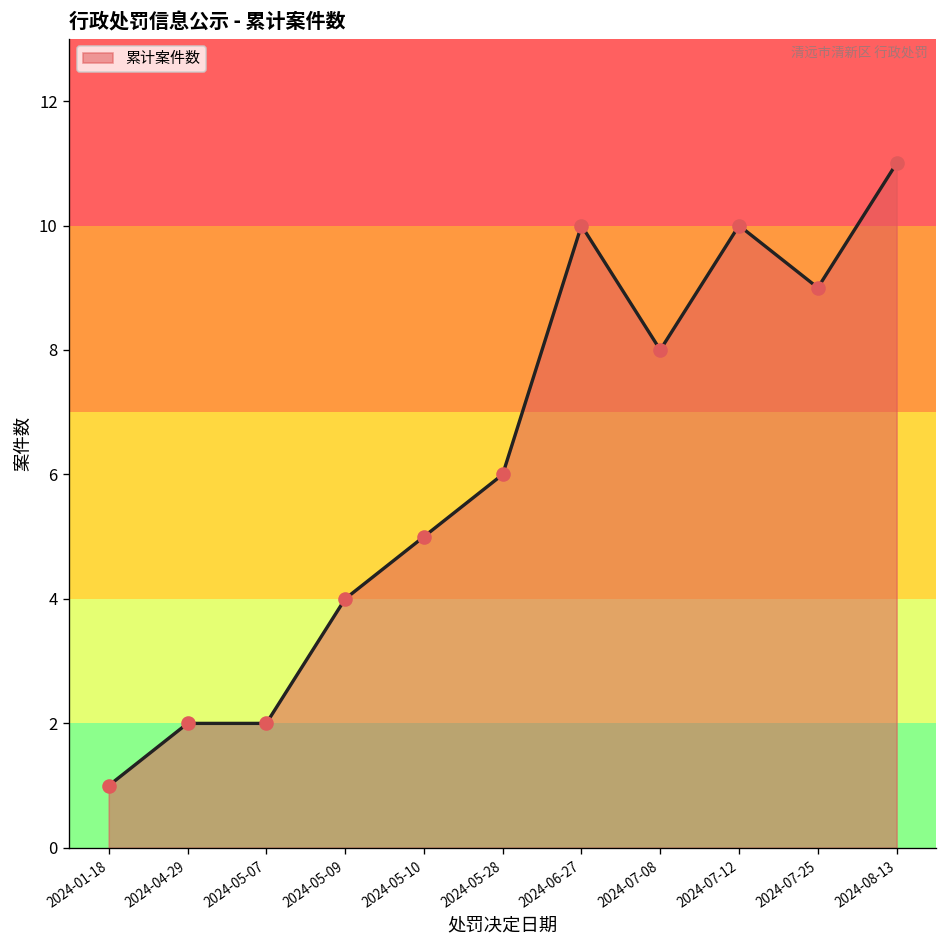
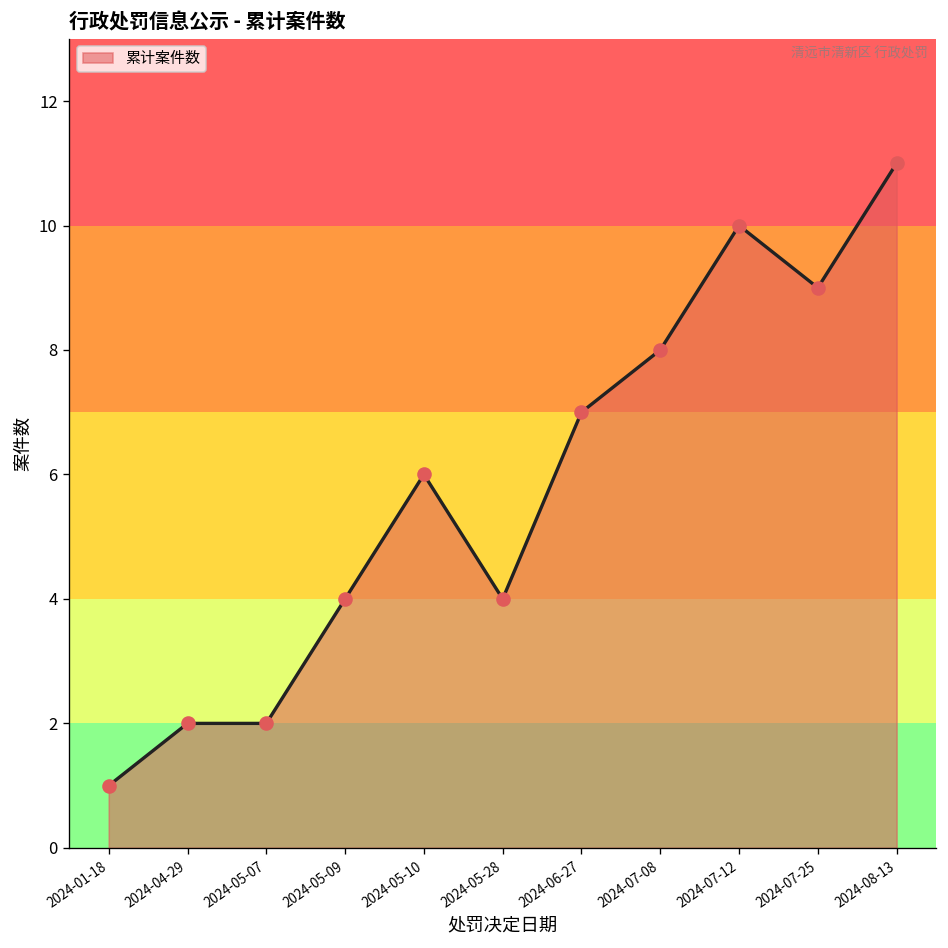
2024-05-10: 5 -> 6
2024-05-28: 6 -> 4
2024-06-27: 10 -> 7
